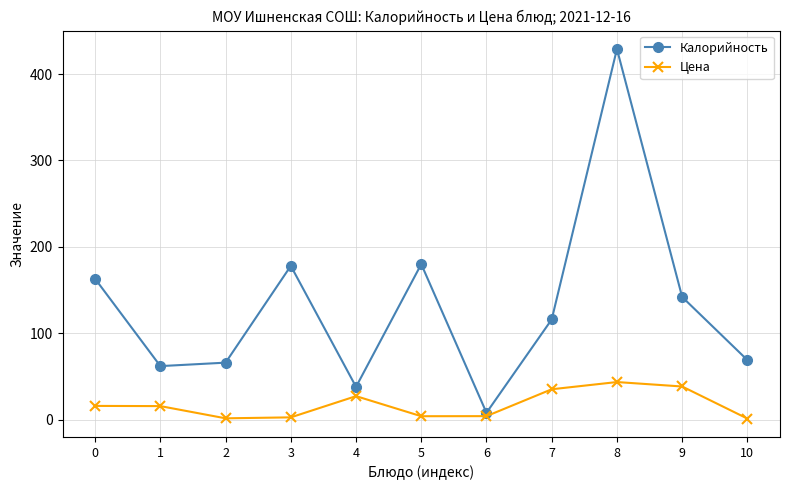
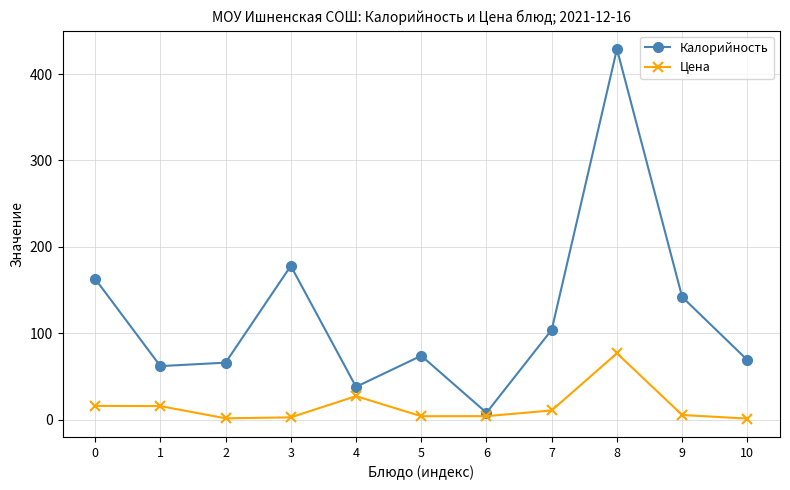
Калорийность, 5: 180 -> 70
Калорийность, 7: 120 -> 100
Цена, 7: 40 -> 10
Цена, 8: 40 -> 80
Цена, 9: 40 -> 10
